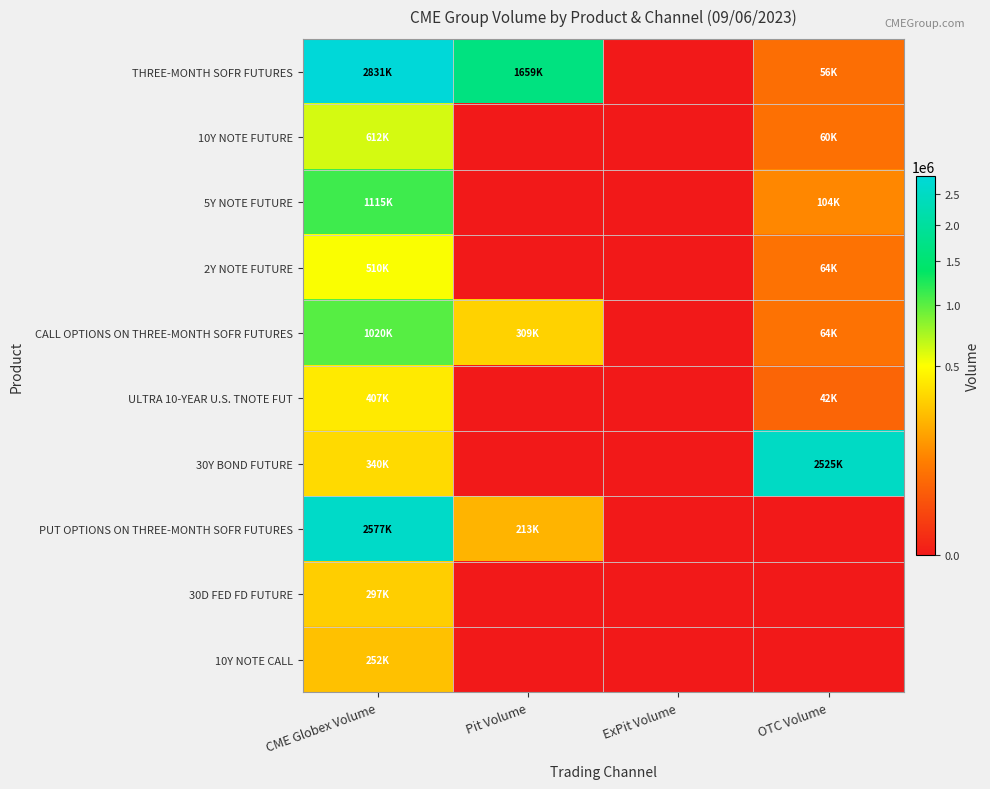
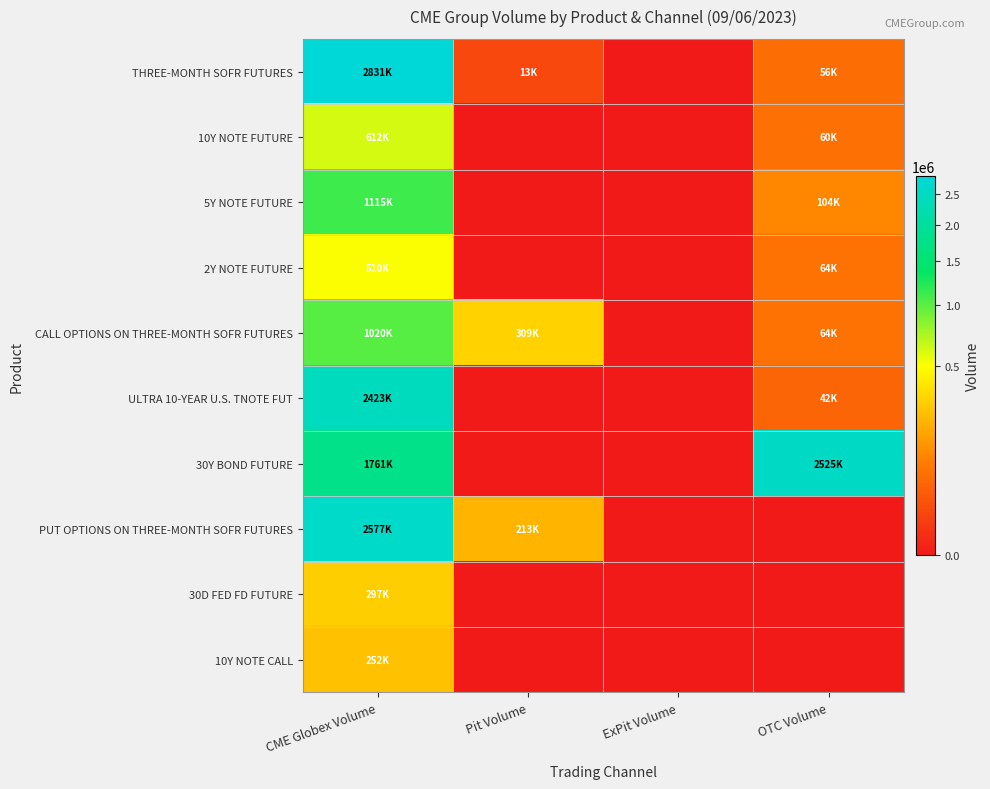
THREE-MONTH SOFR FUTURES, Pit Volume: 1659K -> 13K
ULTRA 10-YEAR U.S. TNOTE FUT, CME Globex Volume: 407K -> 2423K
30Y BOND FUTURE, CME Globex Volume: 340K -> 1761K
